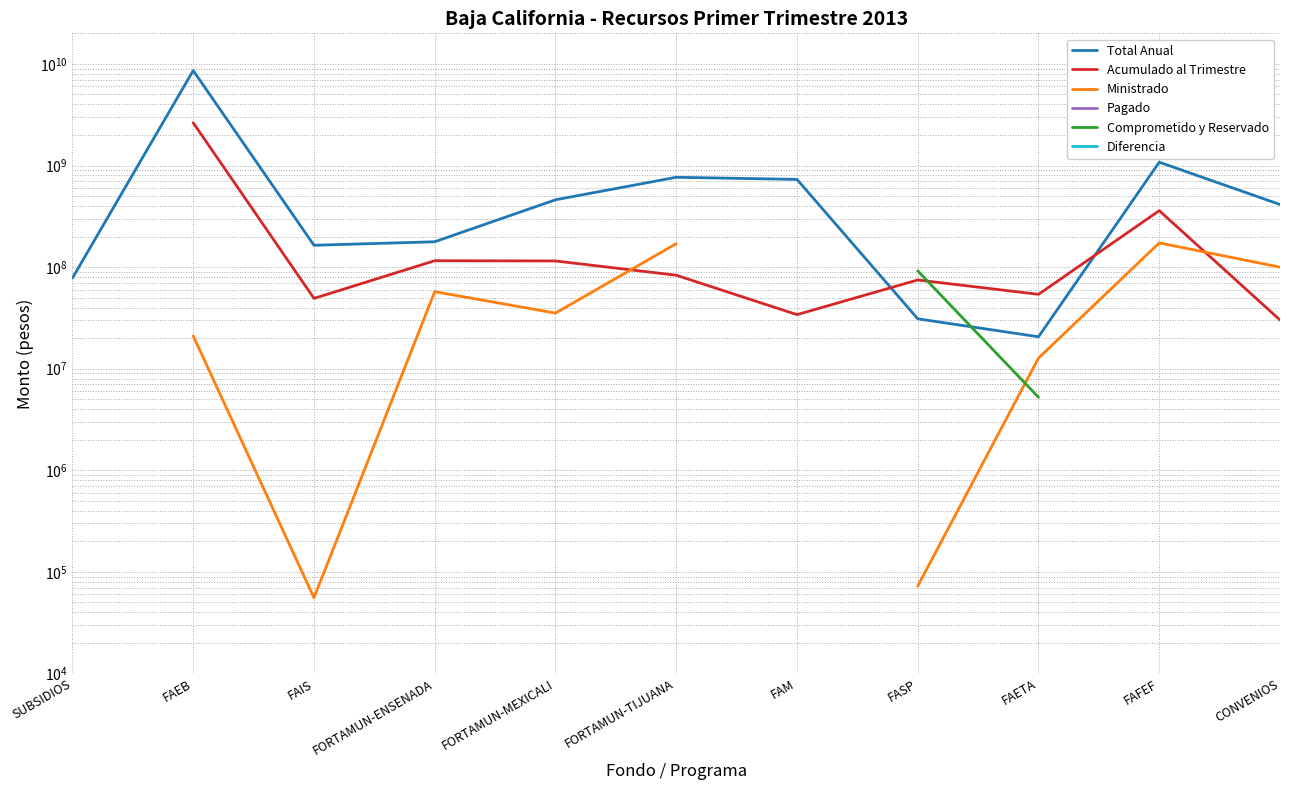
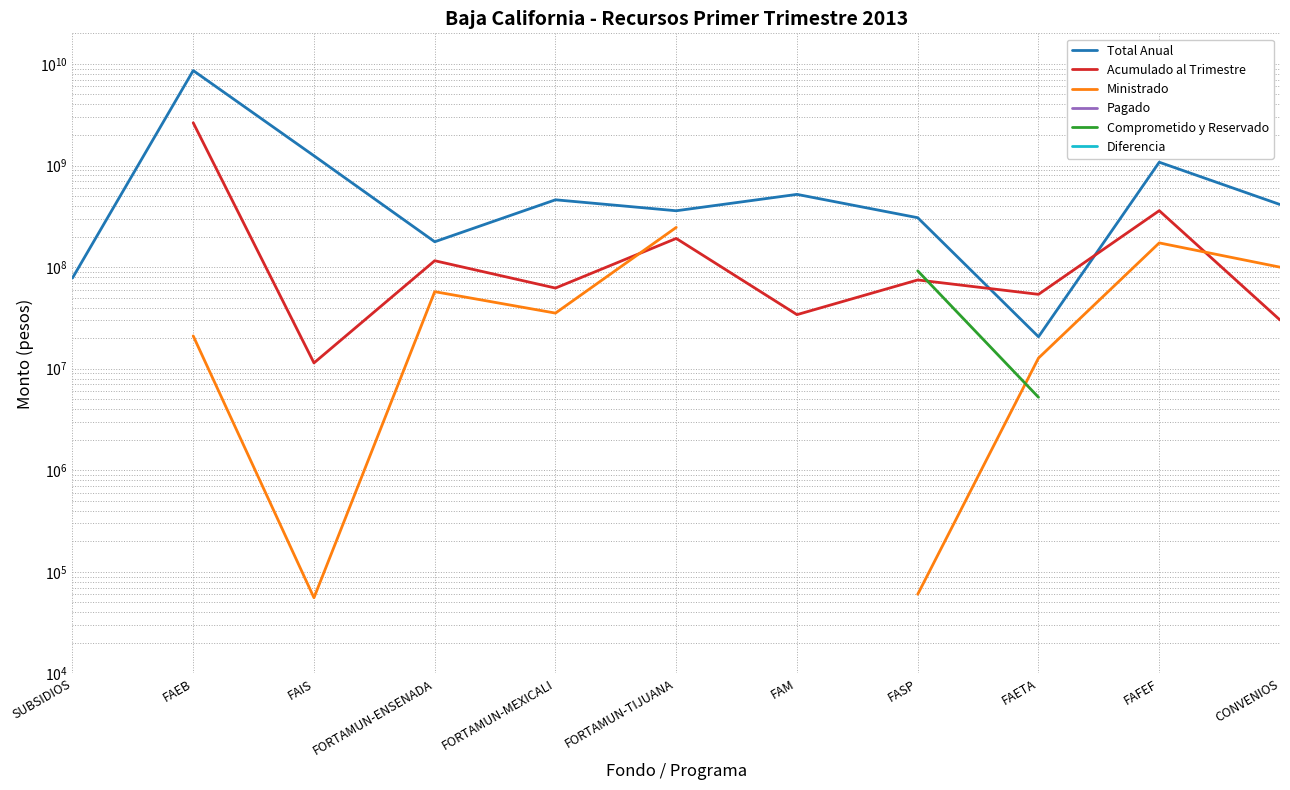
Total Anual, FAIS: 160000000 -> 1200000000
Acumulado al Trimestre, FAIS: 50000000 -> 11000000
Acumulado al Trimestre, FORTAMUN-MEXICALI: 110000000 -> 60000000
Total Anual, FORTAMUN-TIJUANA: 800000000 -> 360000000
Acumulado al Trimestre, FORTAMUN-TIJUANA: 80000000 -> 190000000
Ministrado, FORTAMUN-TIJUANA: 170000000 -> 250000000
Total Anual, FAM: 700000000 -> 500000000
Total Anual, FASP: 31000000 -> 310000000
Ministrado, FASP: 70000 -> 60000
